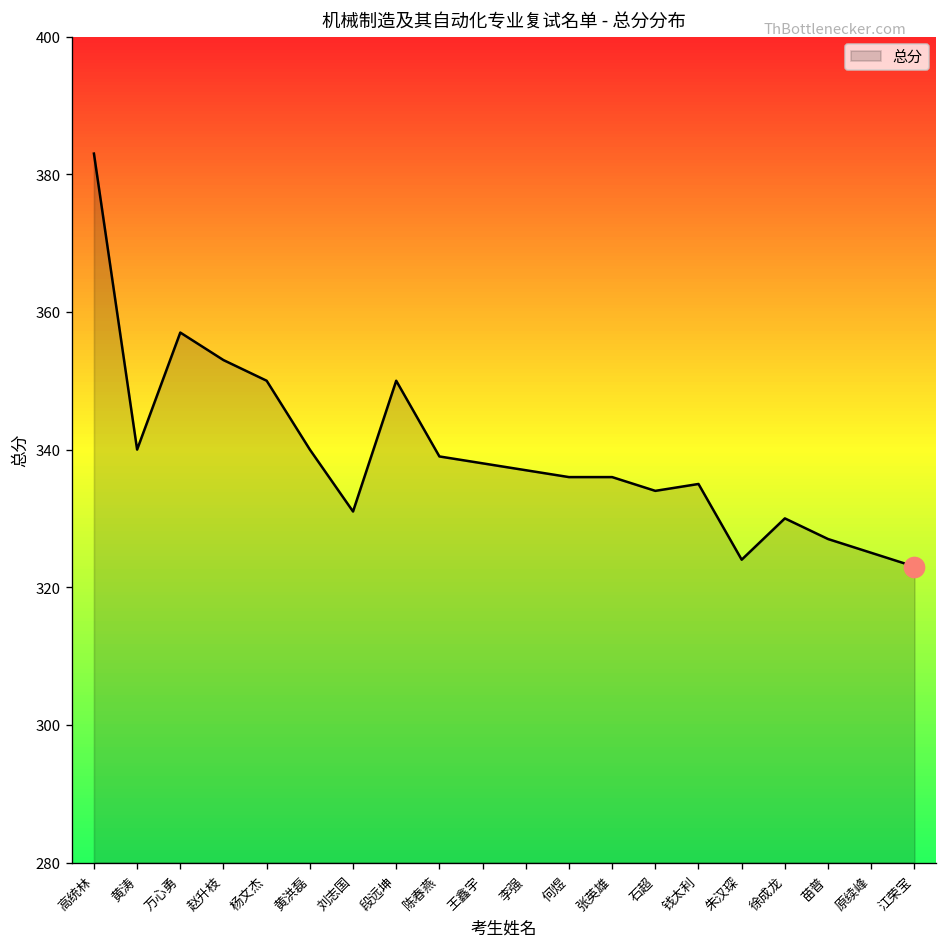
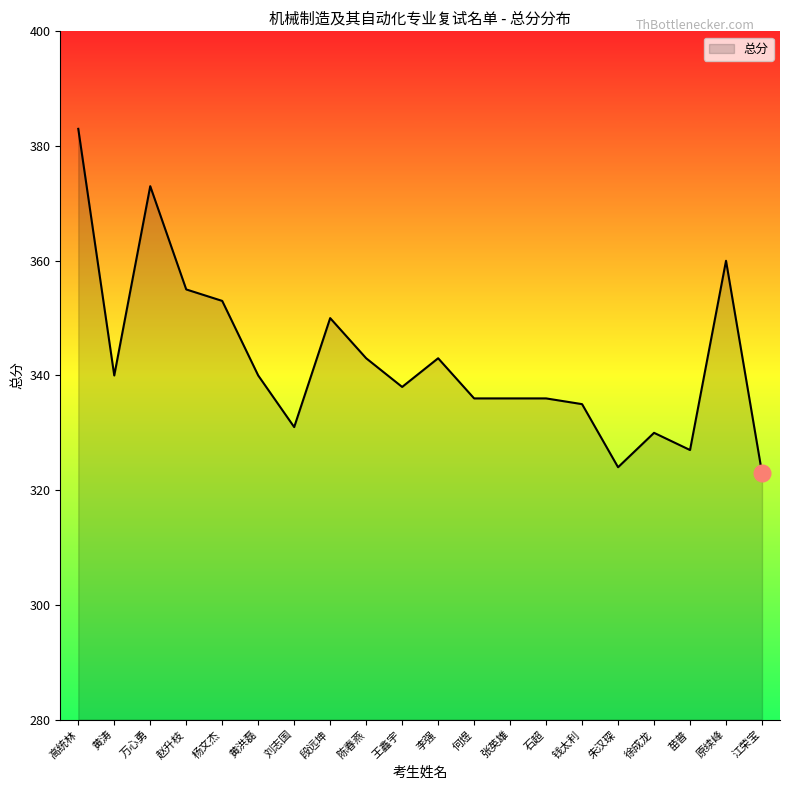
总分, 万心勇: 357 -> 373
总分, 赵升枝: 353 -> 355
总分, 杨文杰: 350 -> 353
总分, 陈春燕: 339 -> 343
总分, 李强: 337 -> 343
总分, 石超: 334 -> 336
总分, 原续峰: 325 -> 360
